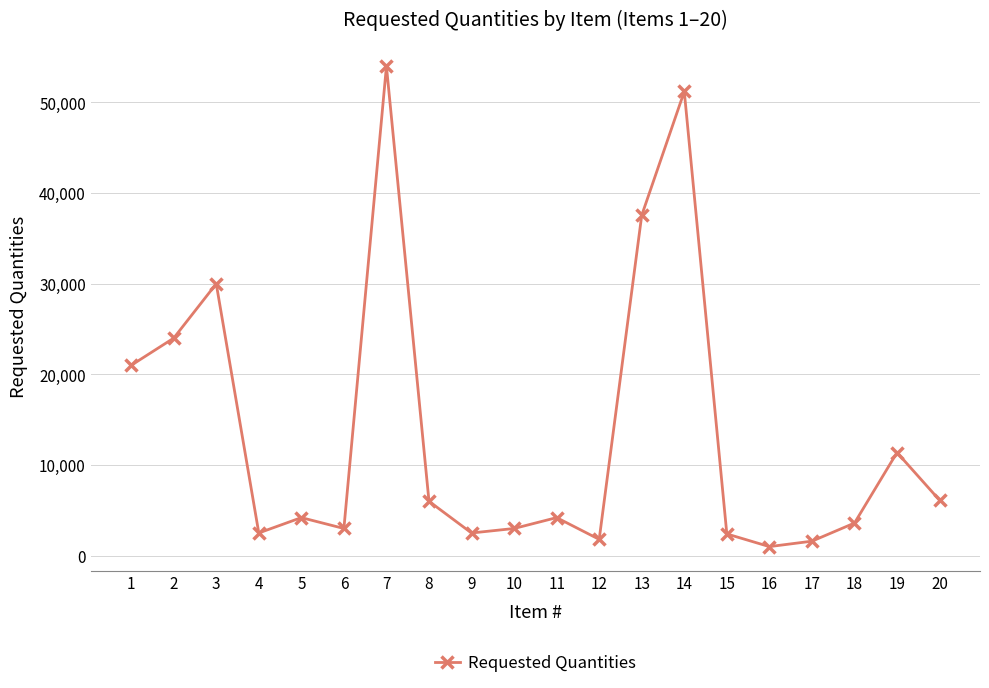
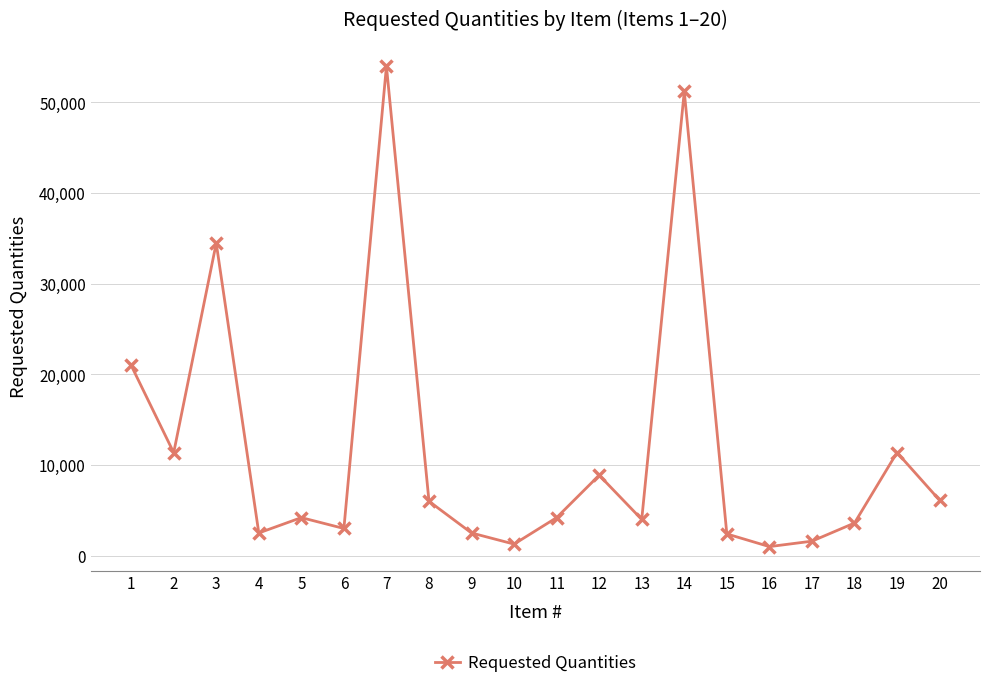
2: 24,000 -> 11,000
3: 30,000 -> 34,000
10: 3,000 -> 1,000
12: 2,000 -> 9,000
13: 38,000 -> 4,000
